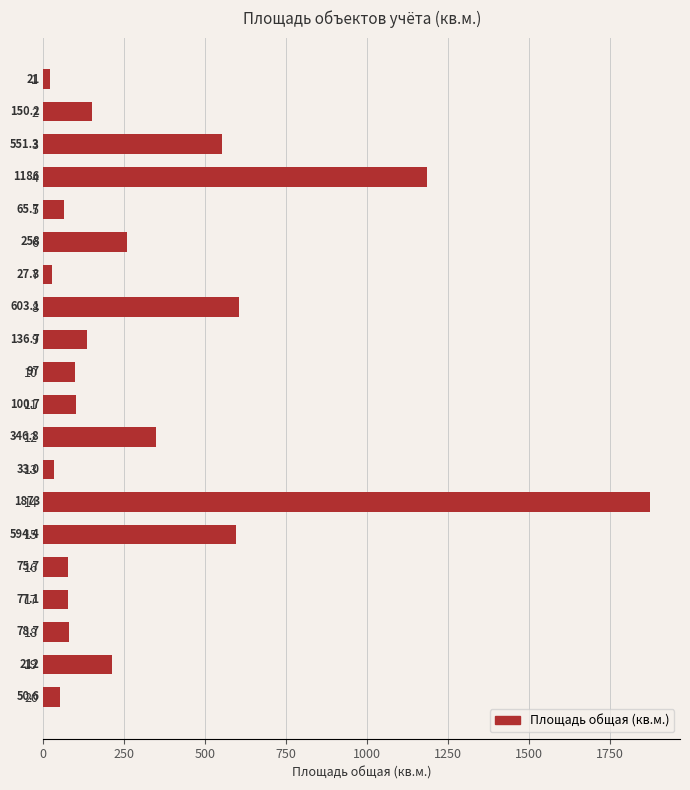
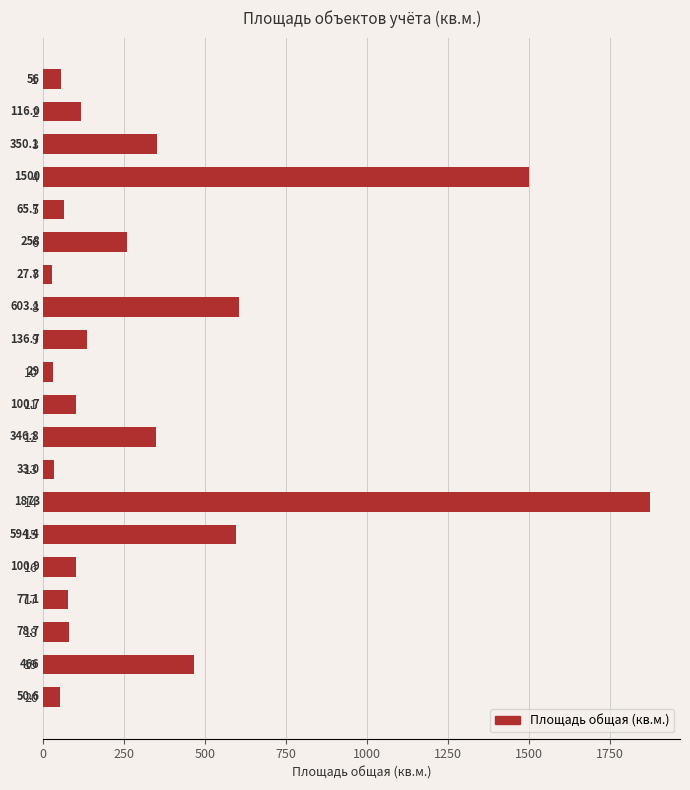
1: 21 -> 56
2: 150.2 -> 116.0
3: 551.3 -> 350.1
4: 1186 -> 1500
10: 97 -> 29
16: 75.7 -> 100.9
19: 212 -> 466
